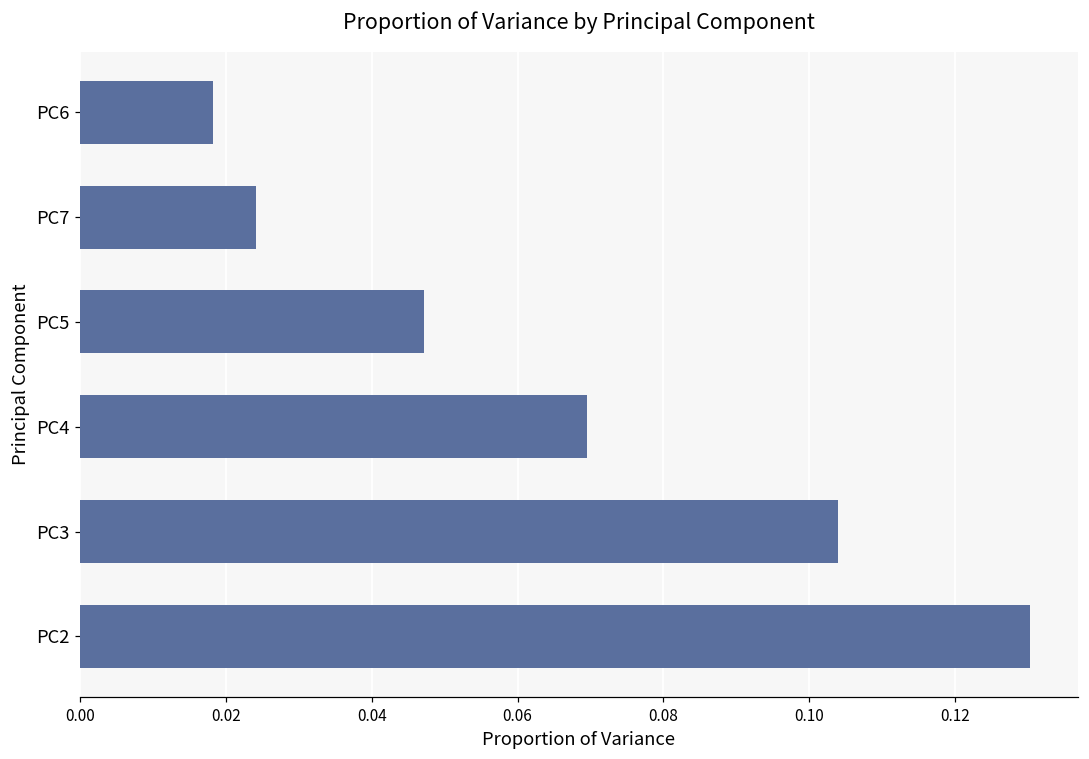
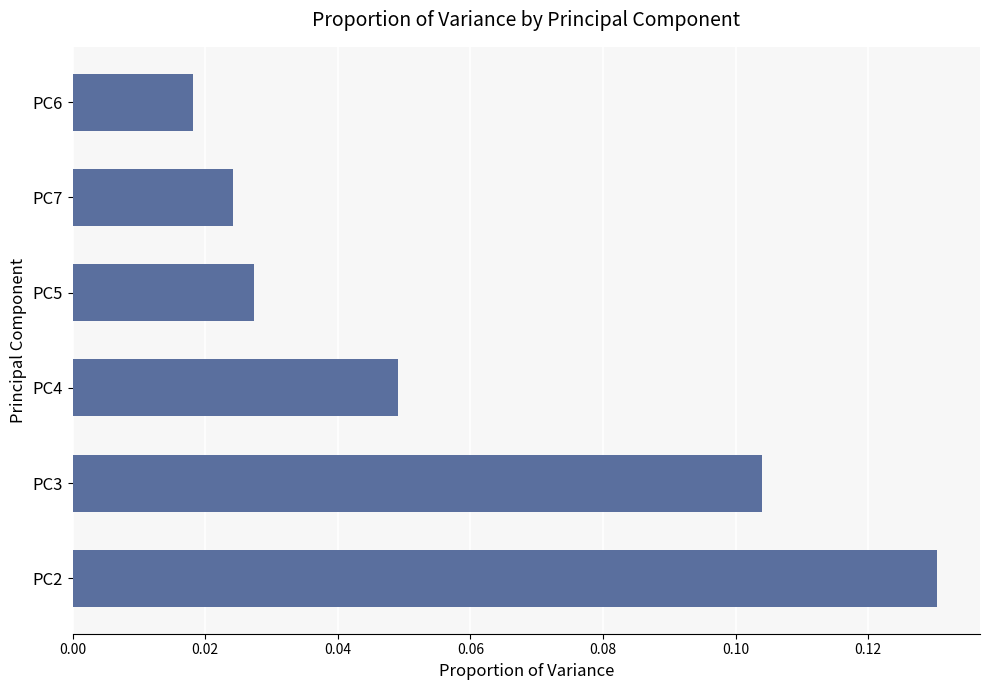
PC5: 0.047 -> 0.027
PC4: 0.069 -> 0.049
